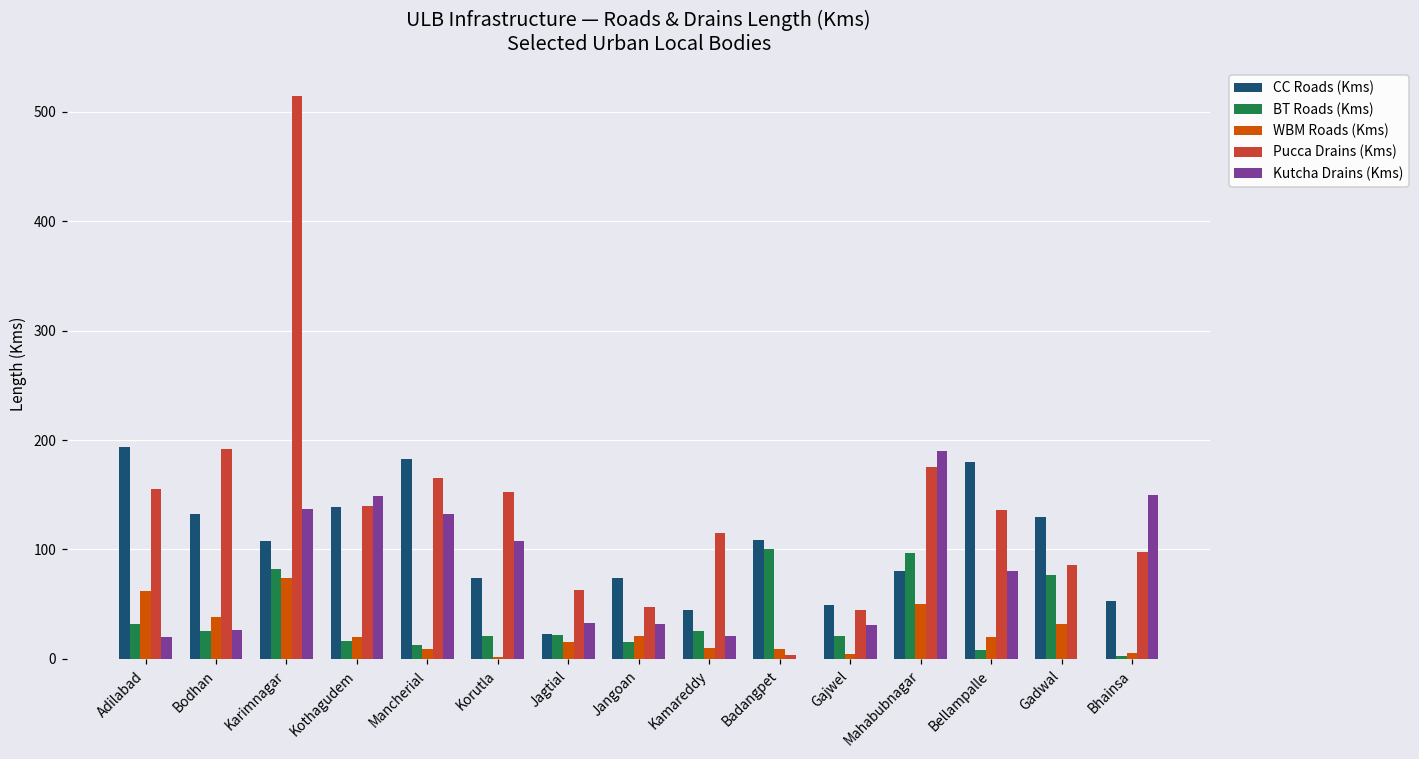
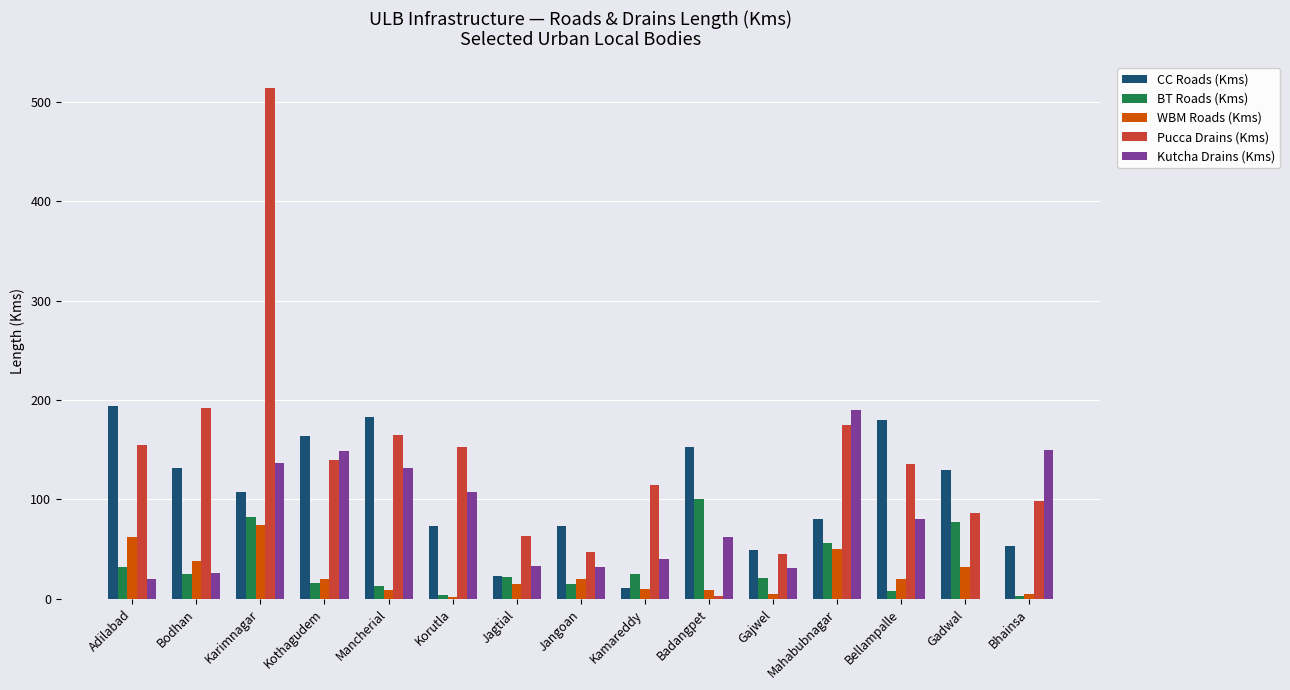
CC Roads (Kms), Kothagudem: 140 -> 160
BT Roads (Kms), Korutla: 20 -> 0
CC Roads (Kms), Kamareddy: 50 -> 10
Kutcha Drains (Kms), Kamareddy: 20 -> 40
CC Roads (Kms), Badangpet: 110 -> 150
Kutcha Drains (Kms), Badangpet: 0 -> 60
BT Roads (Kms), Mahabubnagar: 100 -> 60
